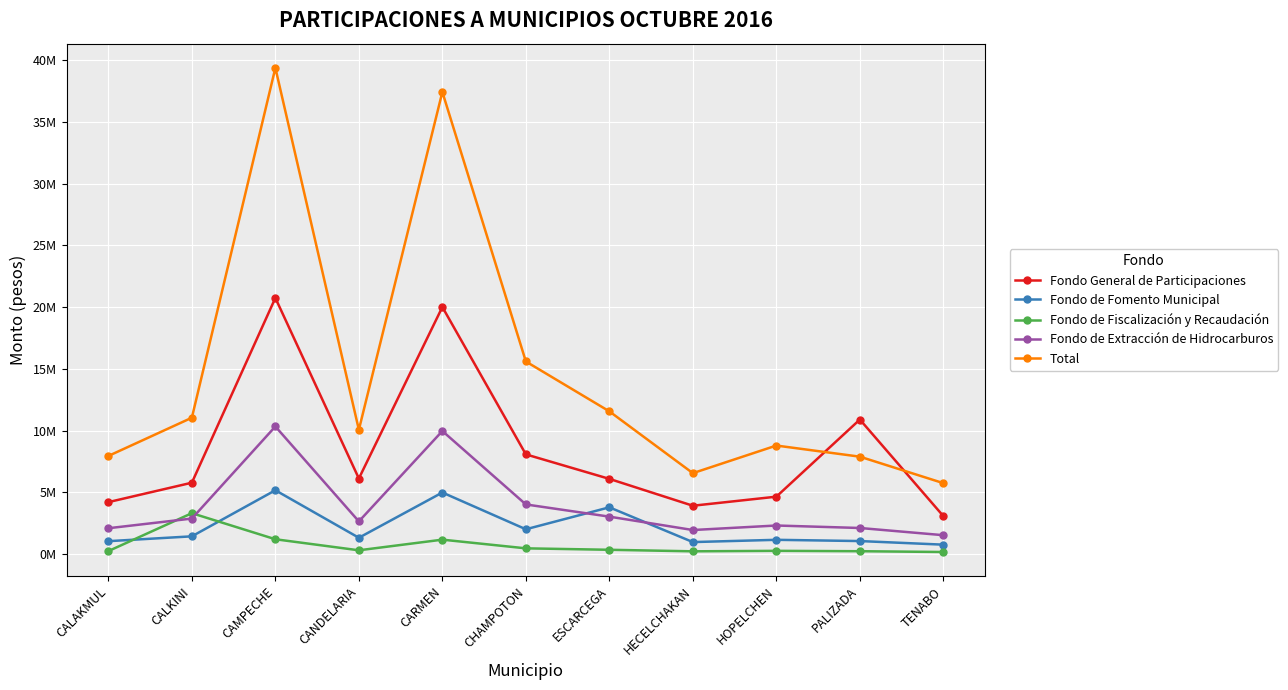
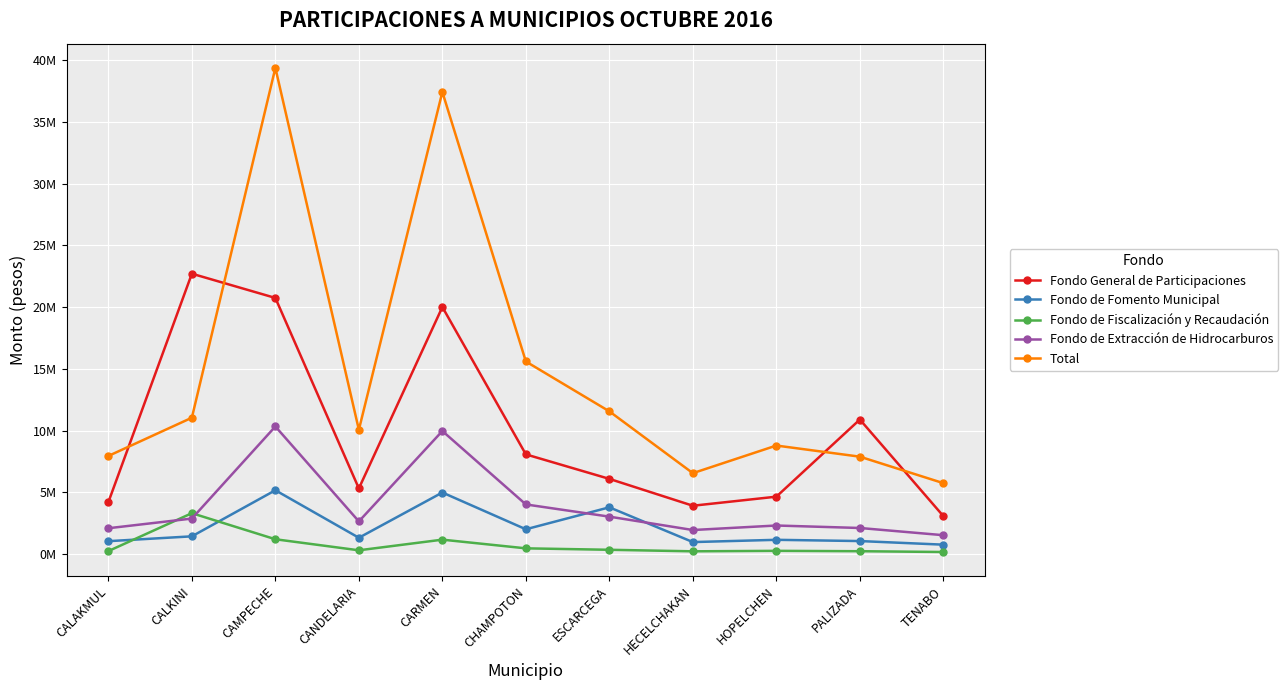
Fondo General de Participaciones, CALKINI: 5800000 -> 22700000
Fondo General de Participaciones, CANDELARIA: 6100000 -> 5300000
